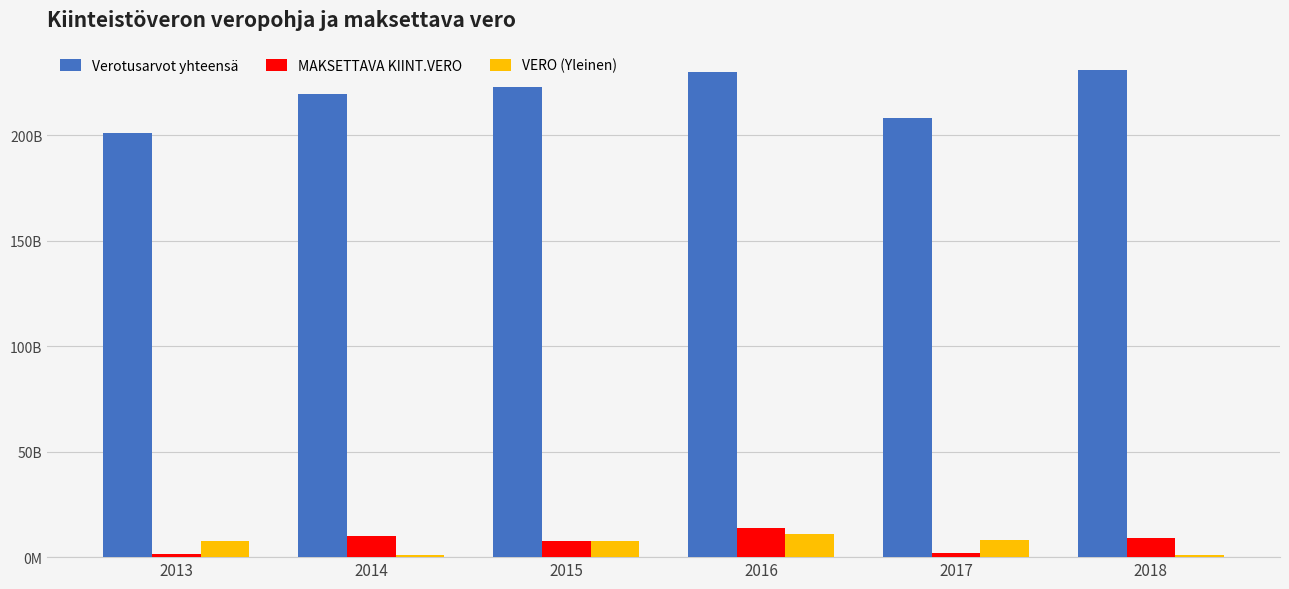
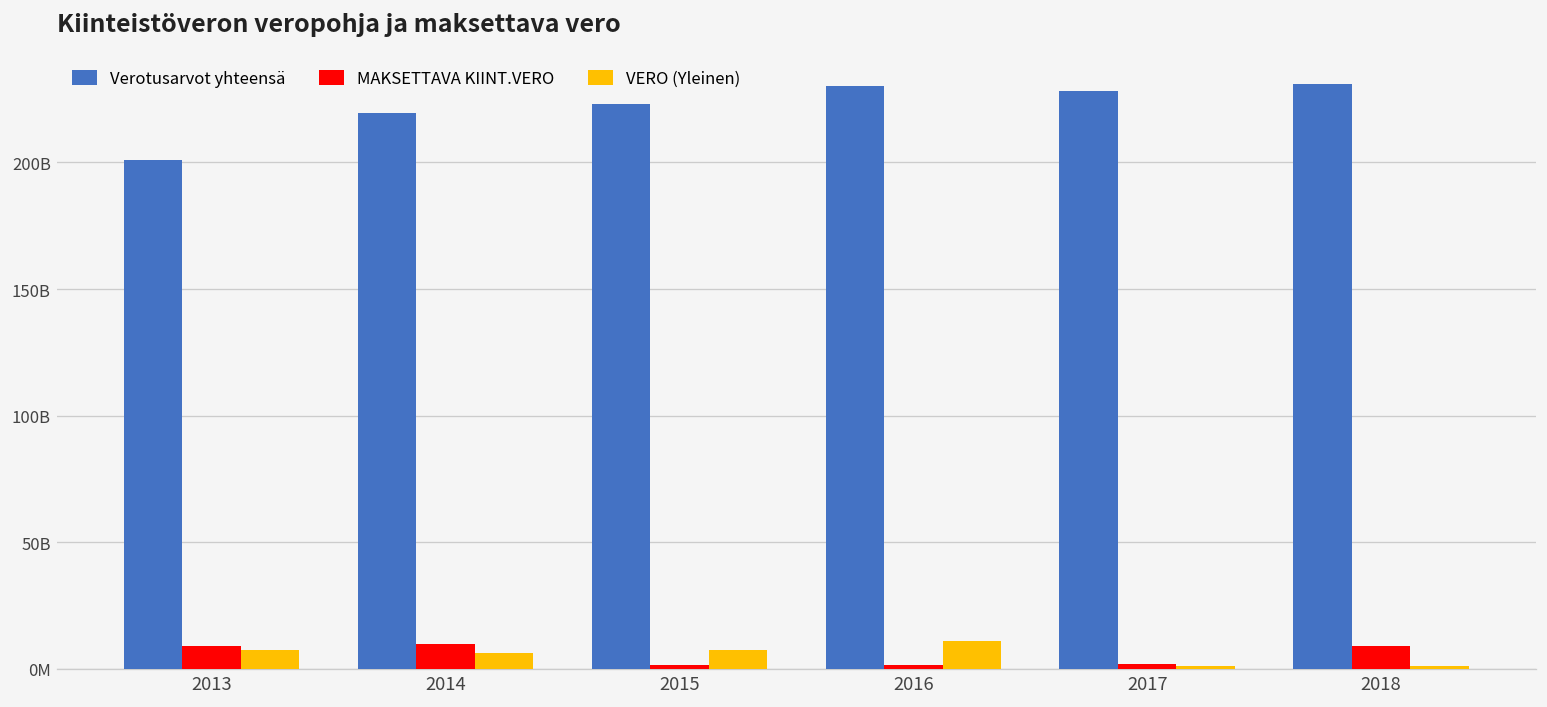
MAKSETTAVA KIINT.VERO, 2013: 1000000000 -> 9000000000
VERO (Yleinen), 2014: 1000000000 -> 6000000000
MAKSETTAVA KIINT.VERO, 2015: 8000000000 -> 2000000000
MAKSETTAVA KIINT.VERO, 2016: 14000000000 -> 2000000000
Verotusarvot yhteensä, 2017: 208000000000 -> 228000000000
VERO (Yleinen), 2017: 8000000000 -> 1000000000
